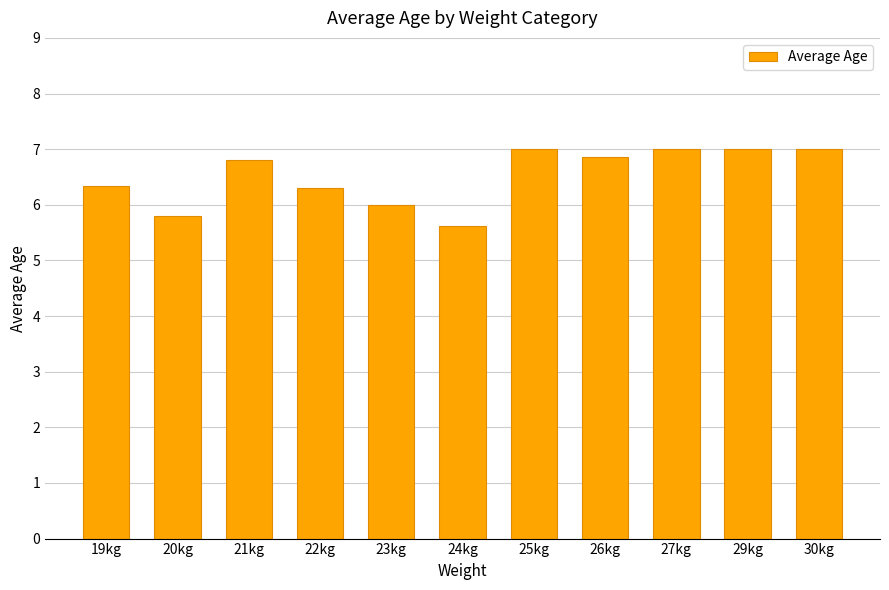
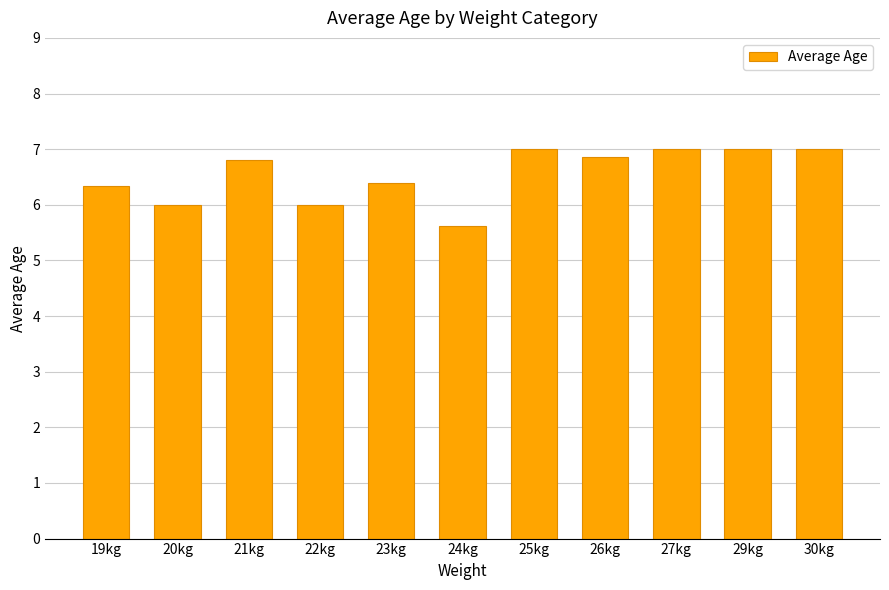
20kg: 5.8 -> 6.0
22kg: 6.3 -> 6.0
23kg: 6.0 -> 6.4
